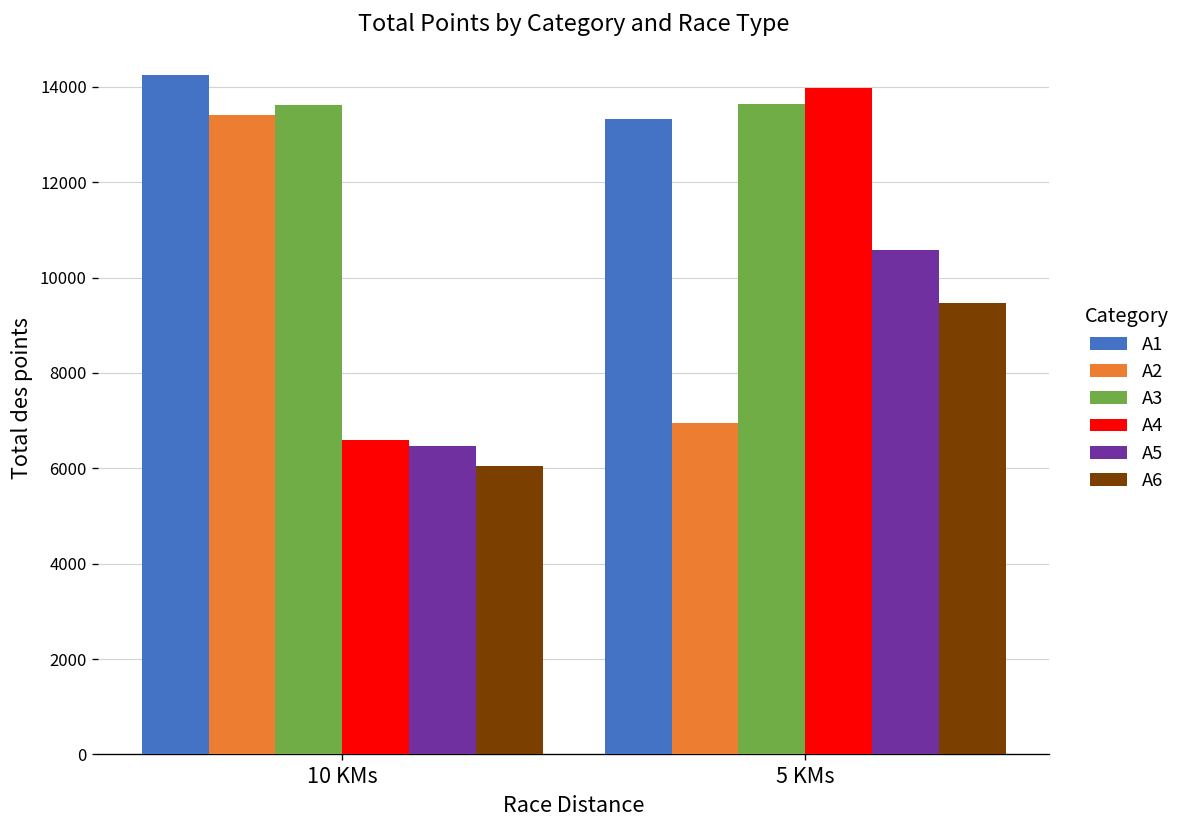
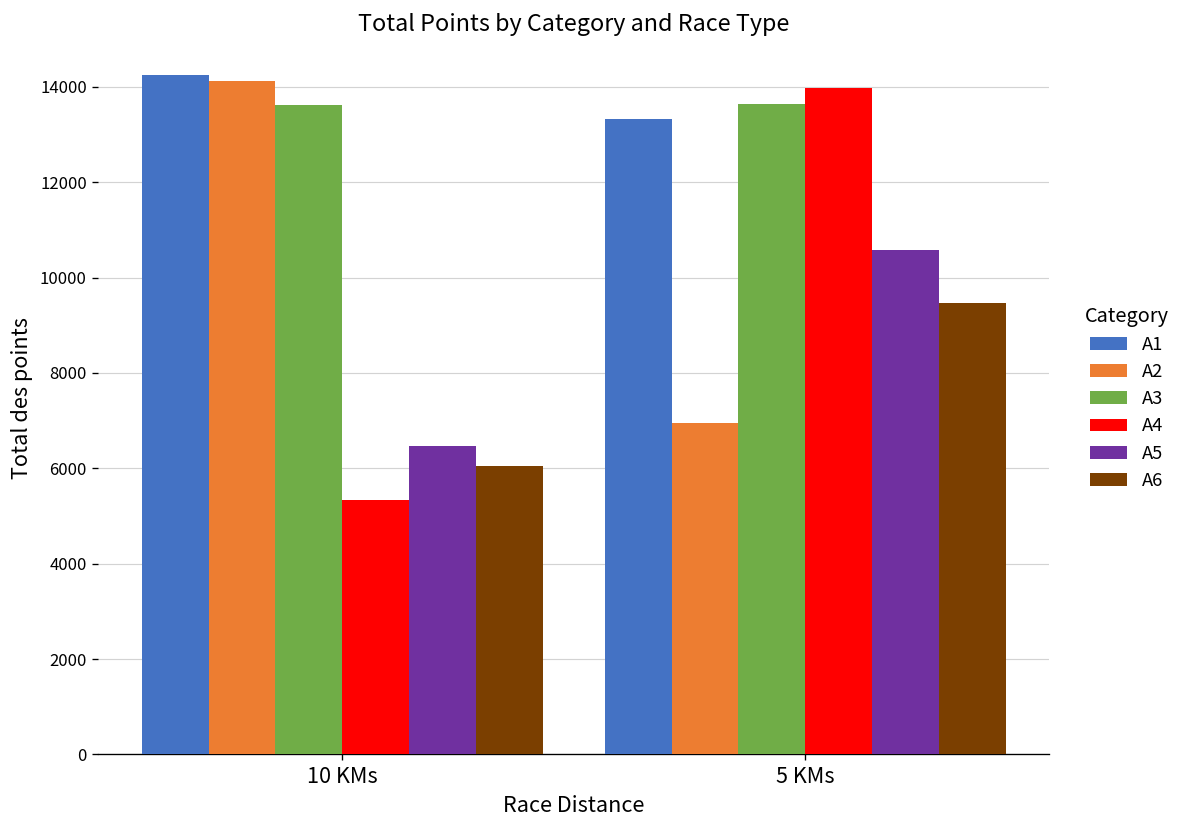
A2, 10 KMs: 13400 -> 14100
A4, 10 KMs: 6600 -> 5300
